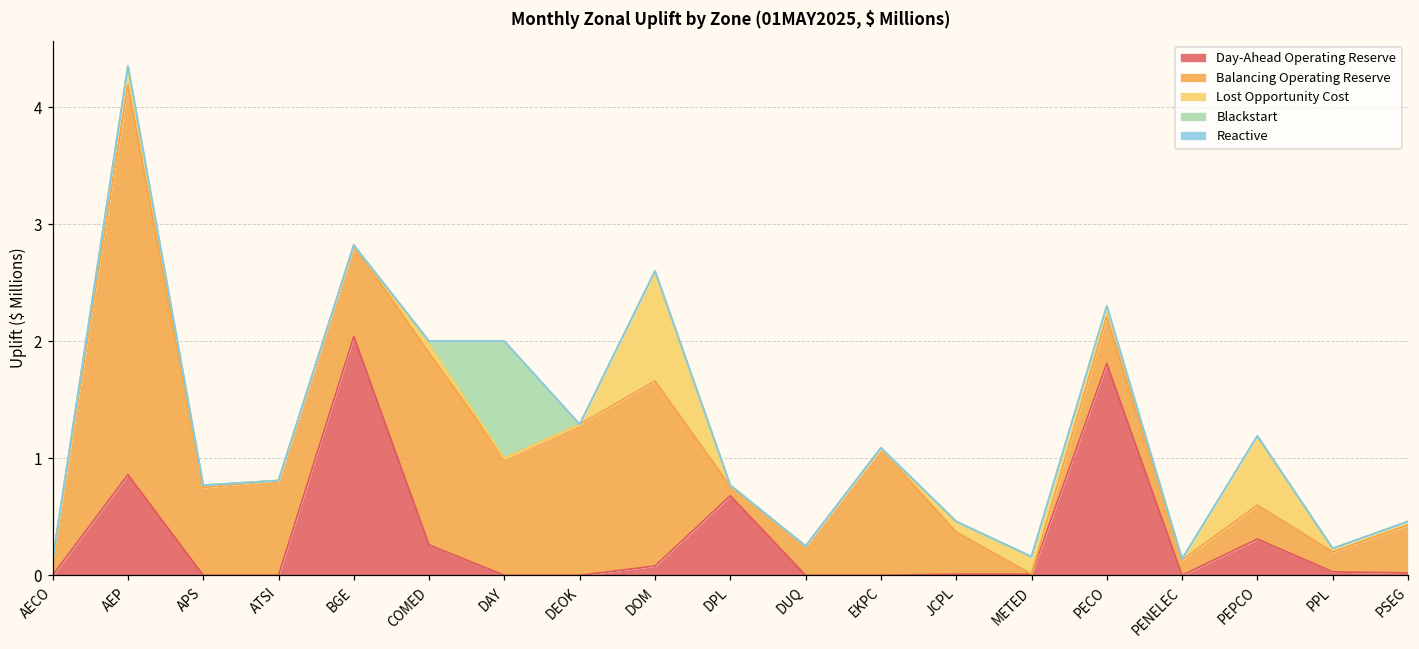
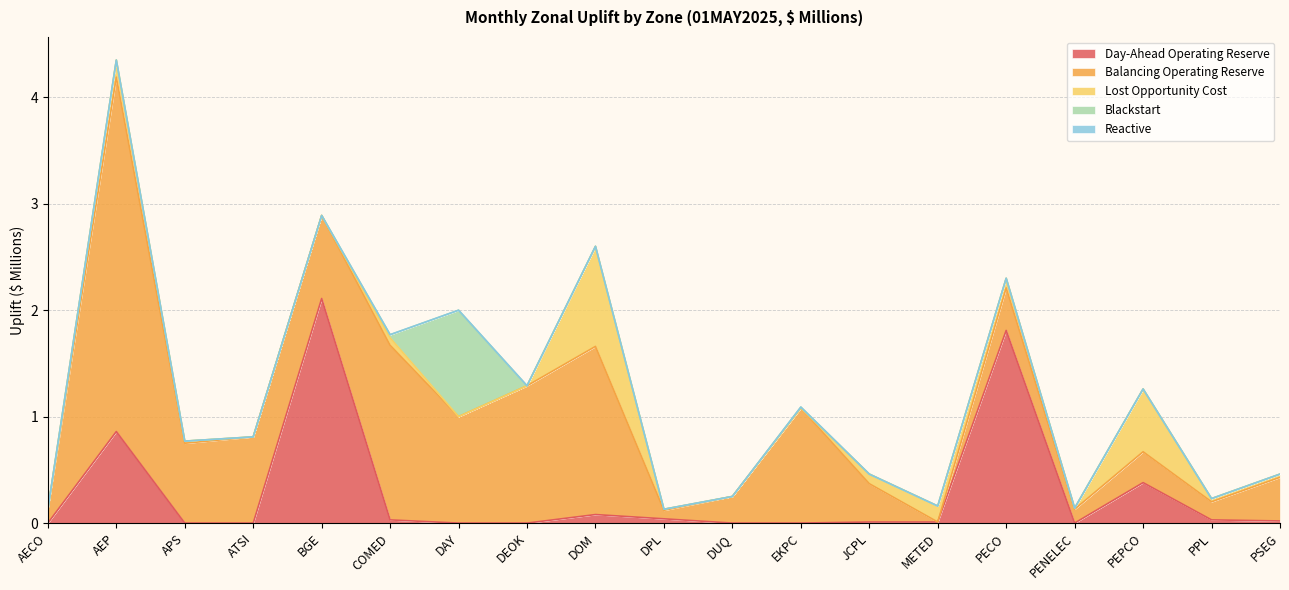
Day-Ahead Operating Reserve, BGE: 2.04 -> 2.11
Day-Ahead Operating Reserve, COMED: 0.26 -> 0.03
Day-Ahead Operating Reserve, DPL: 0.68 -> 0.04
Day-Ahead Operating Reserve, PEPCO: 0.31 -> 0.38
